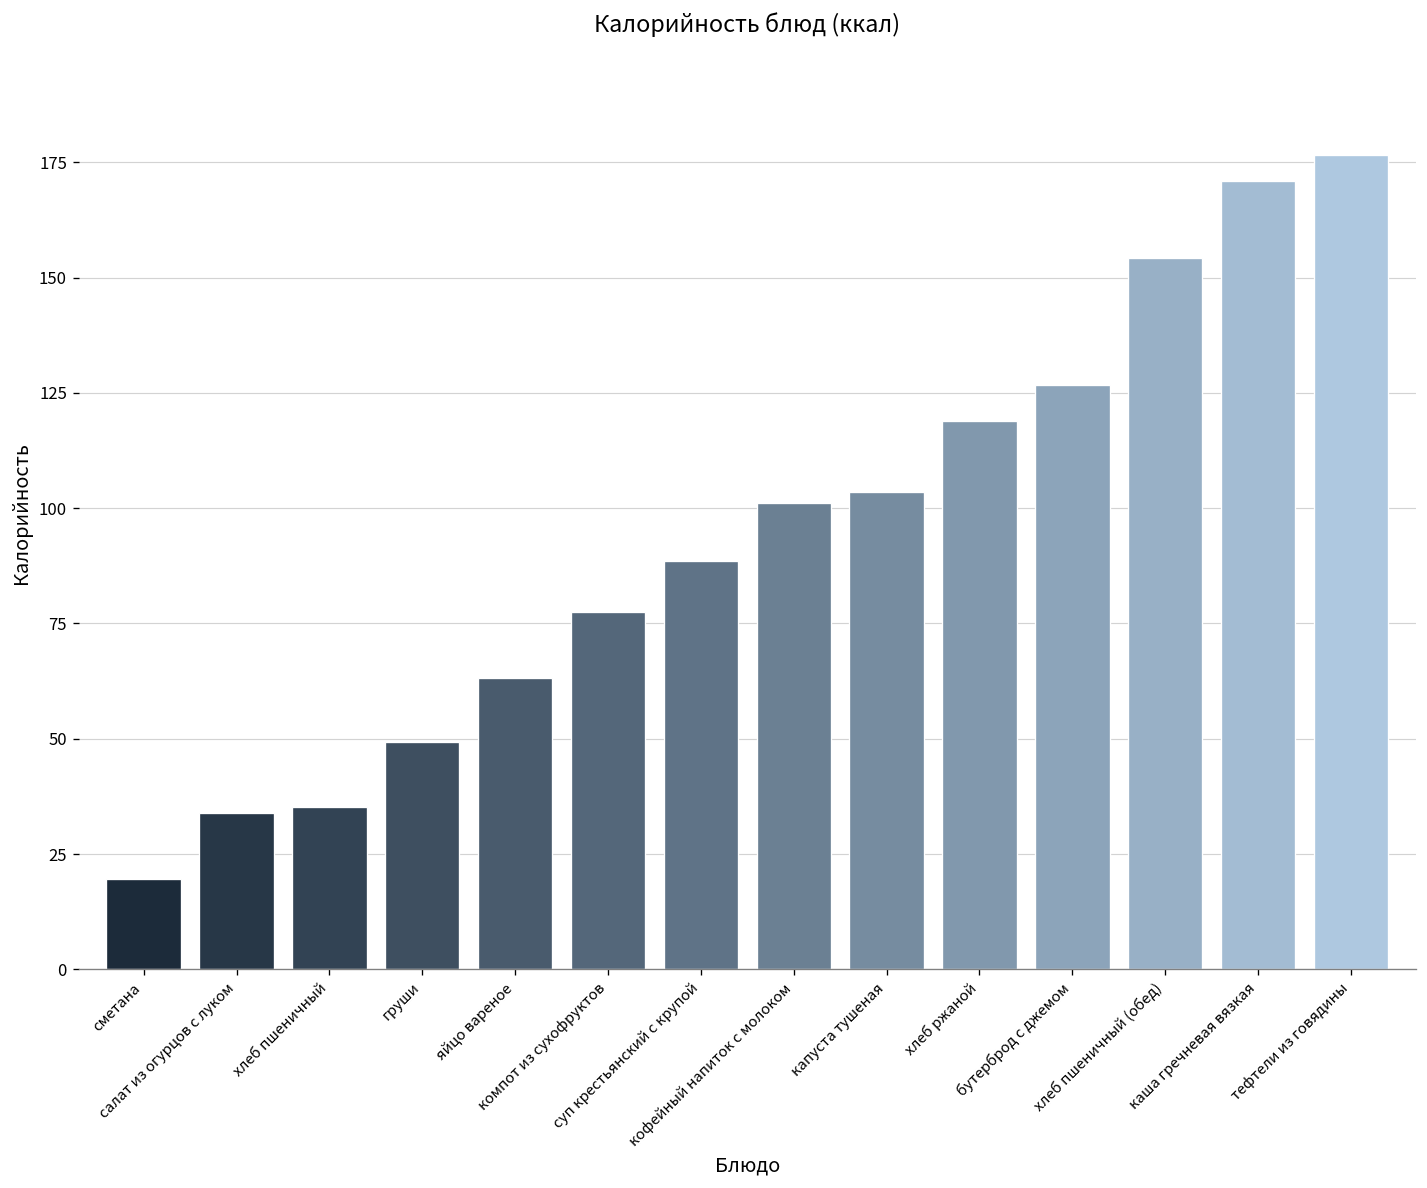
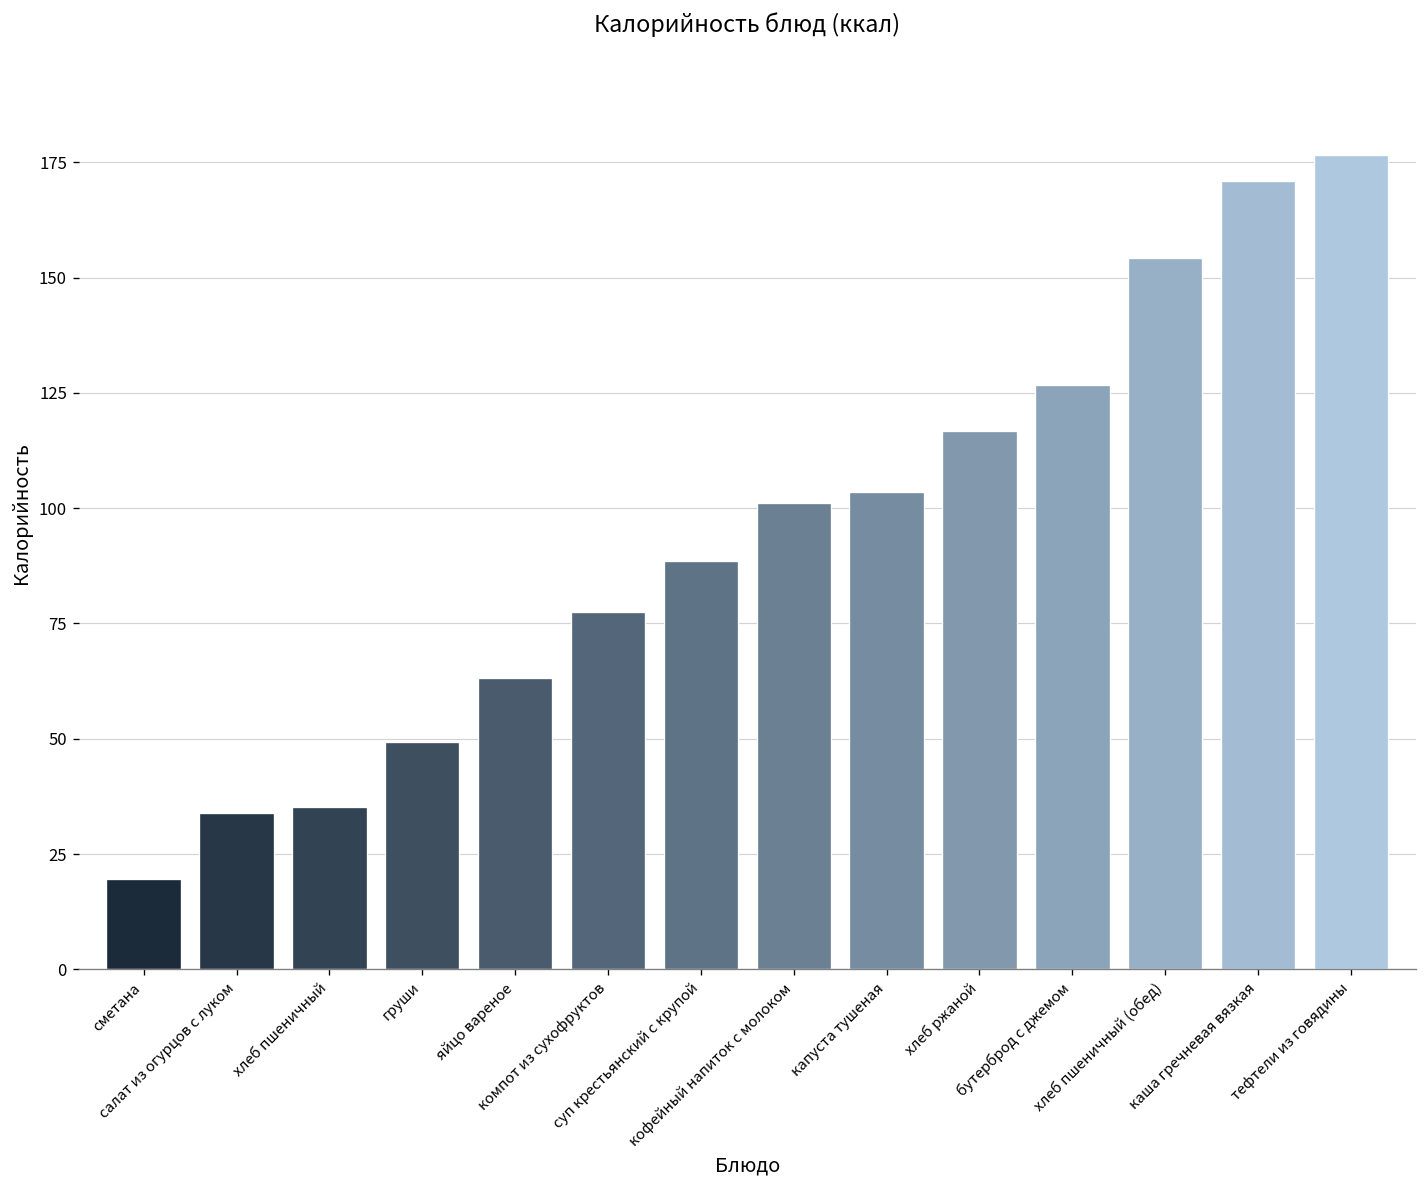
хлеб ржаной: 119 -> 117
